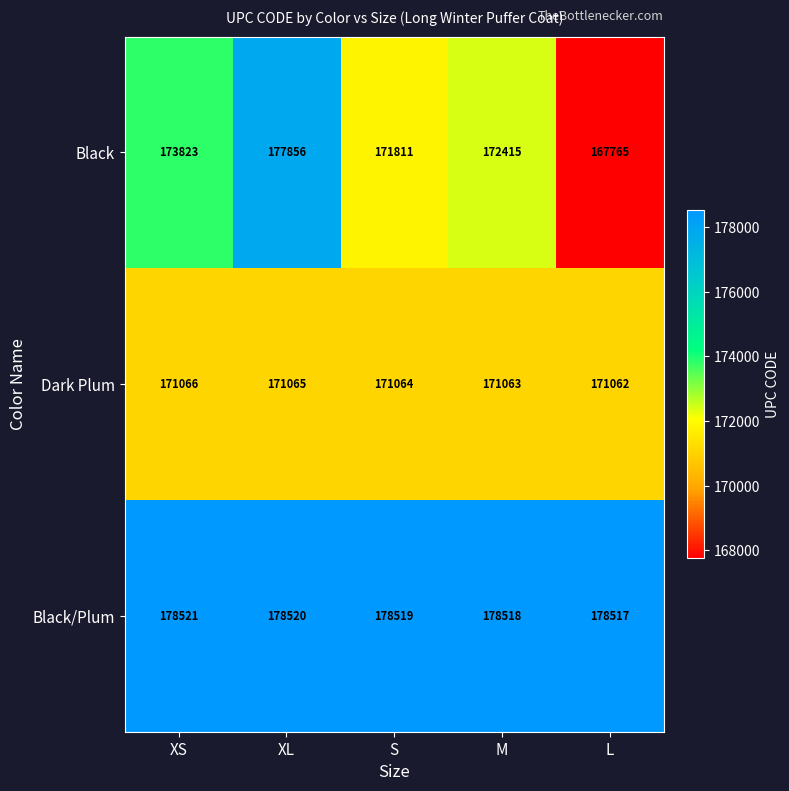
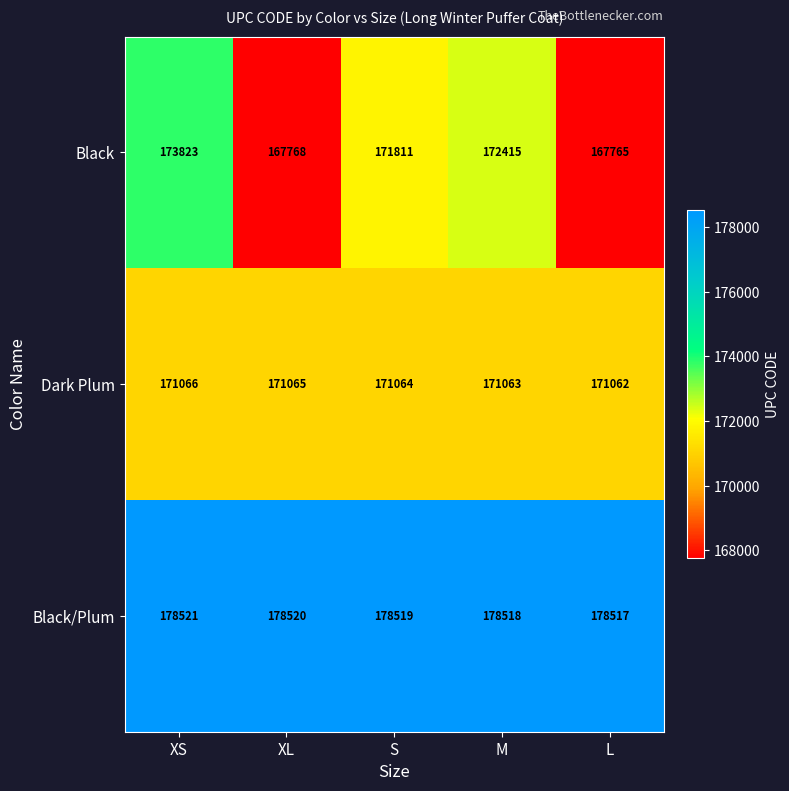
Black, XL: 177856 -> 167768
